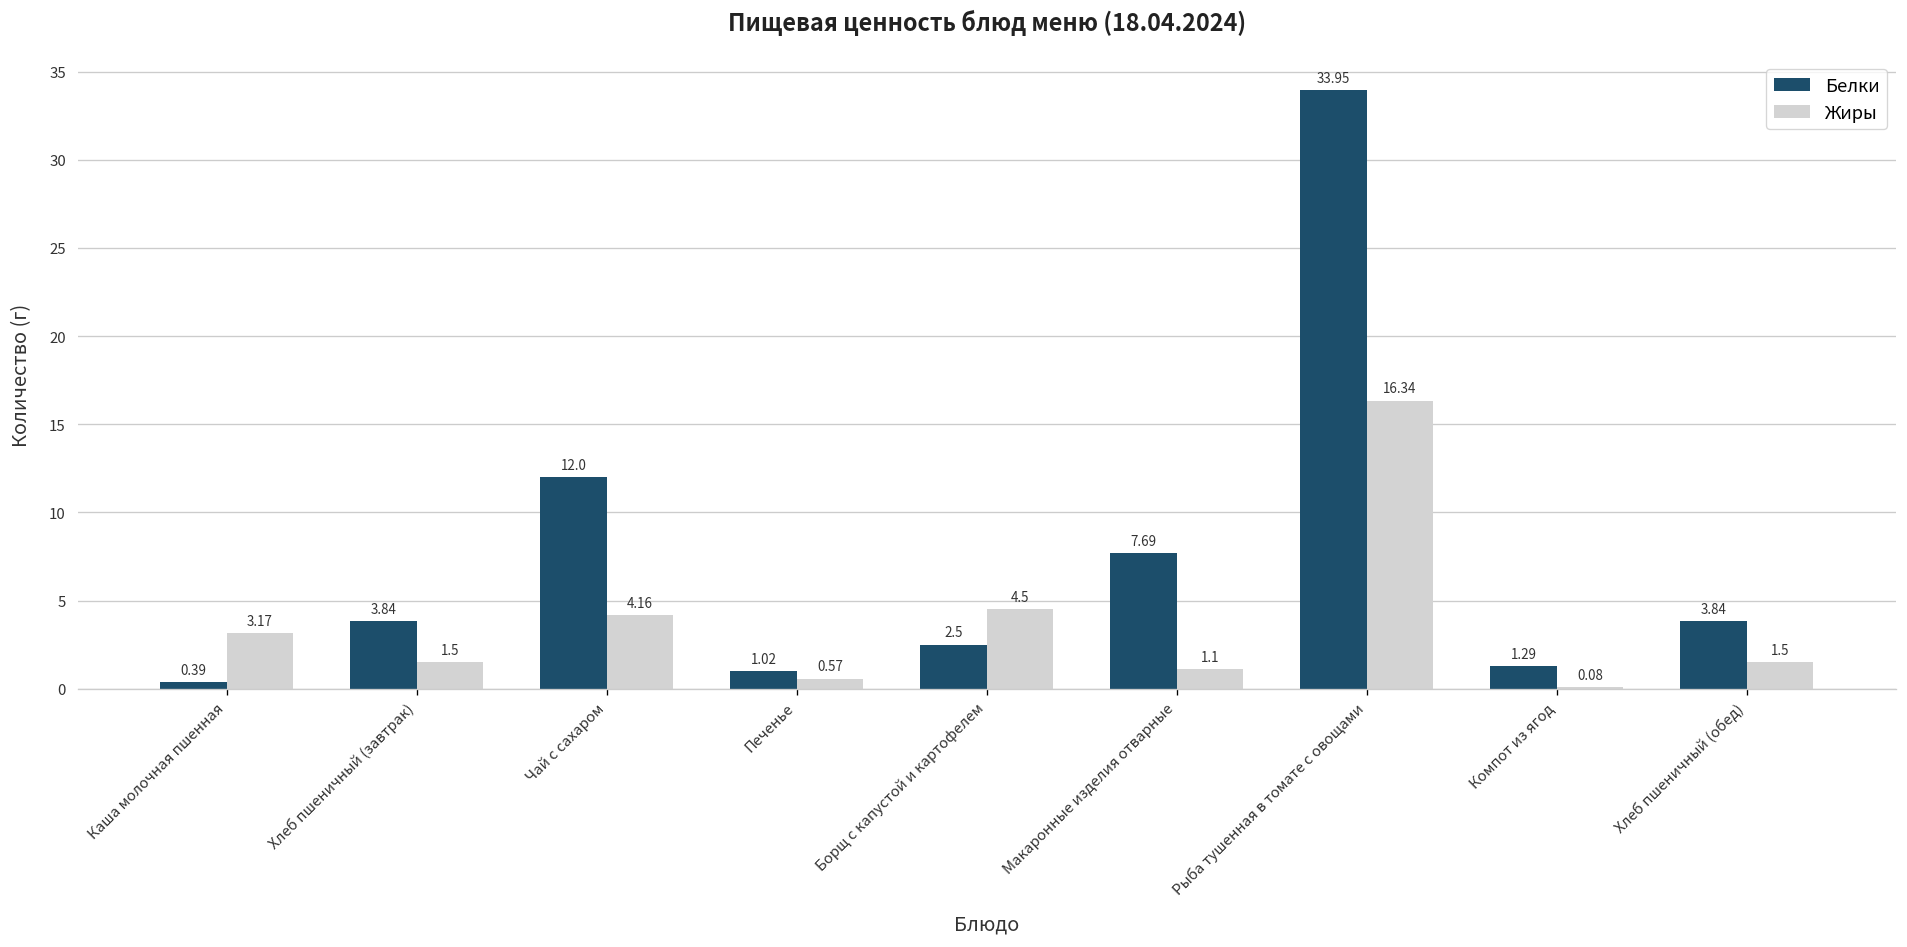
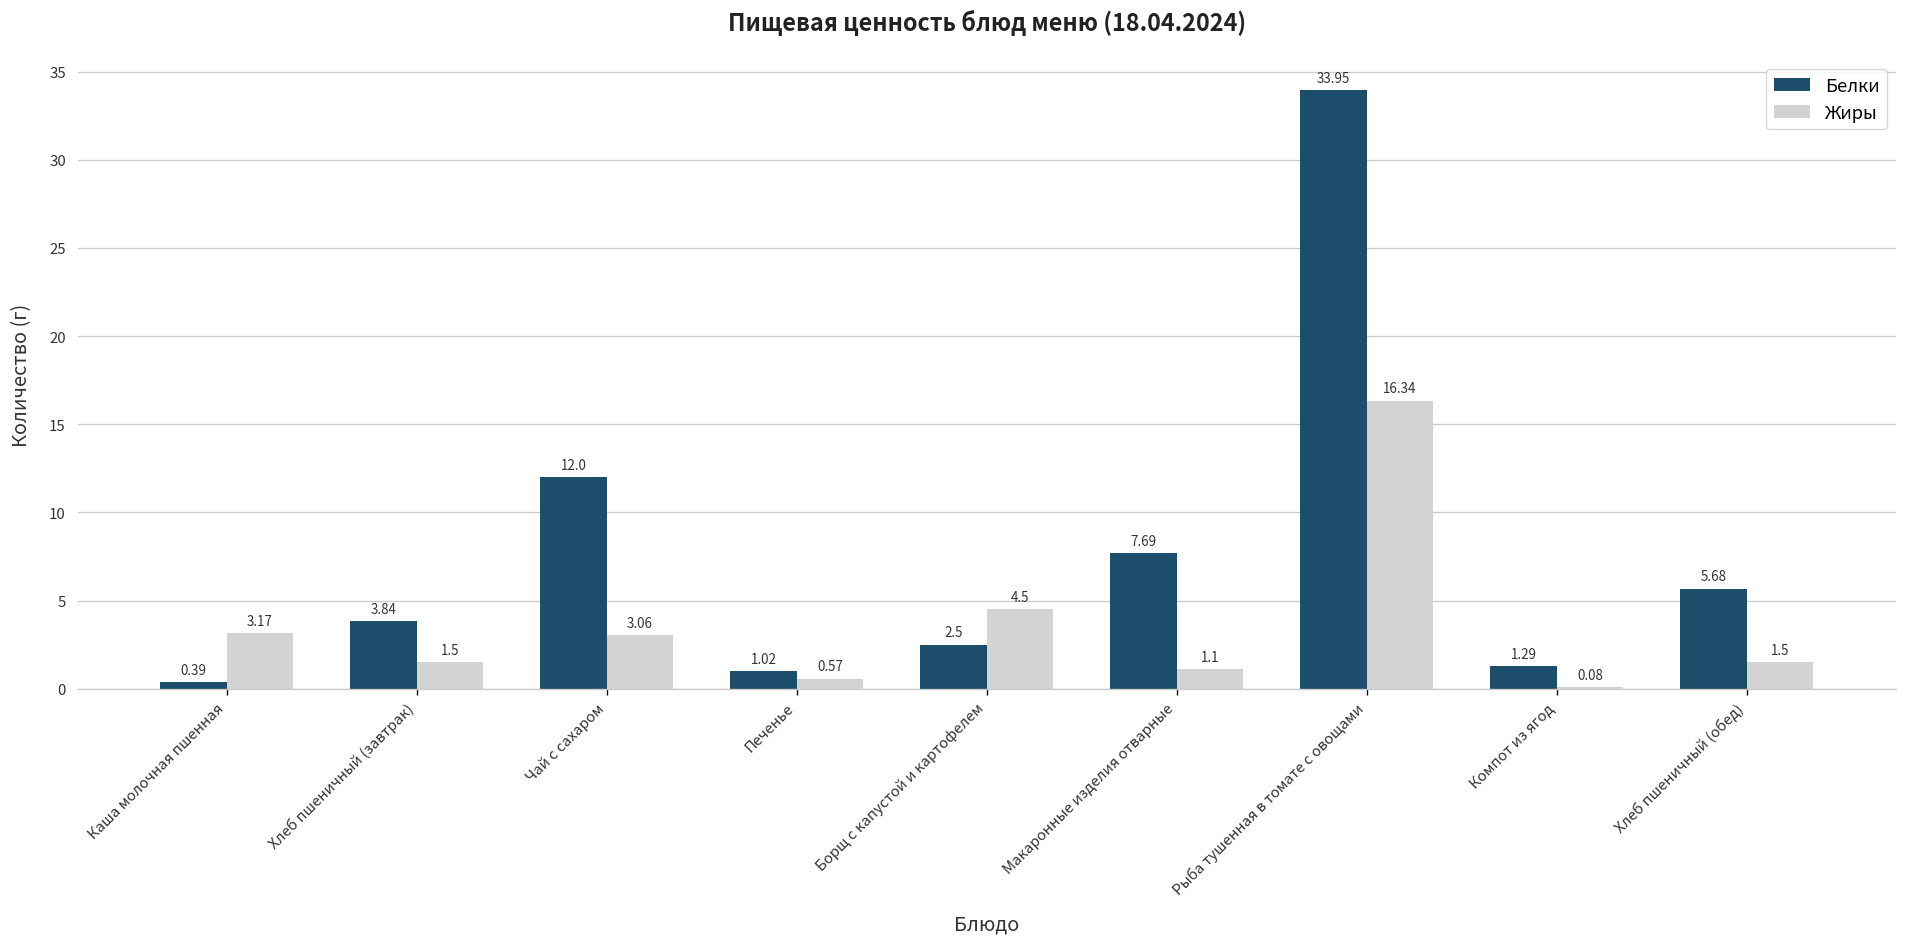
Жиры, Чай с сахаром: 4.16 -> 3.06
Белки, Хлеб пшеничный (обед): 3.84 -> 5.68
